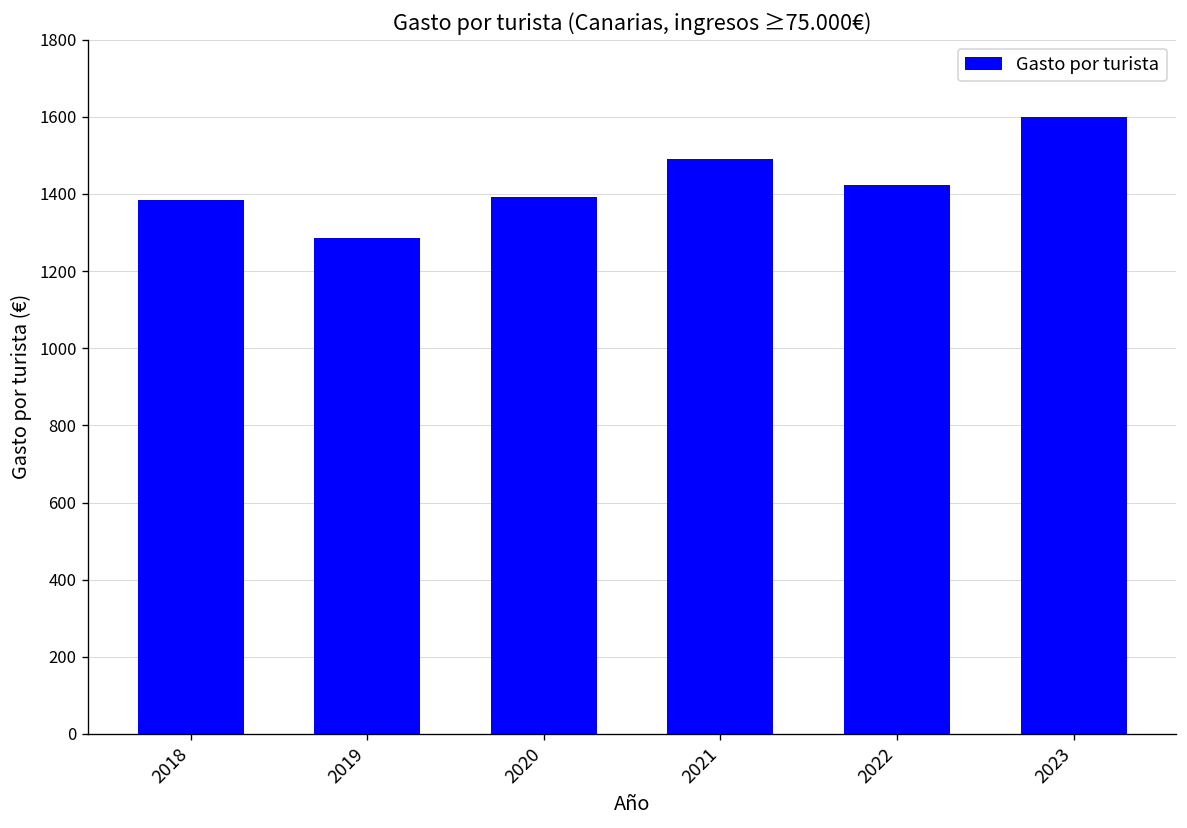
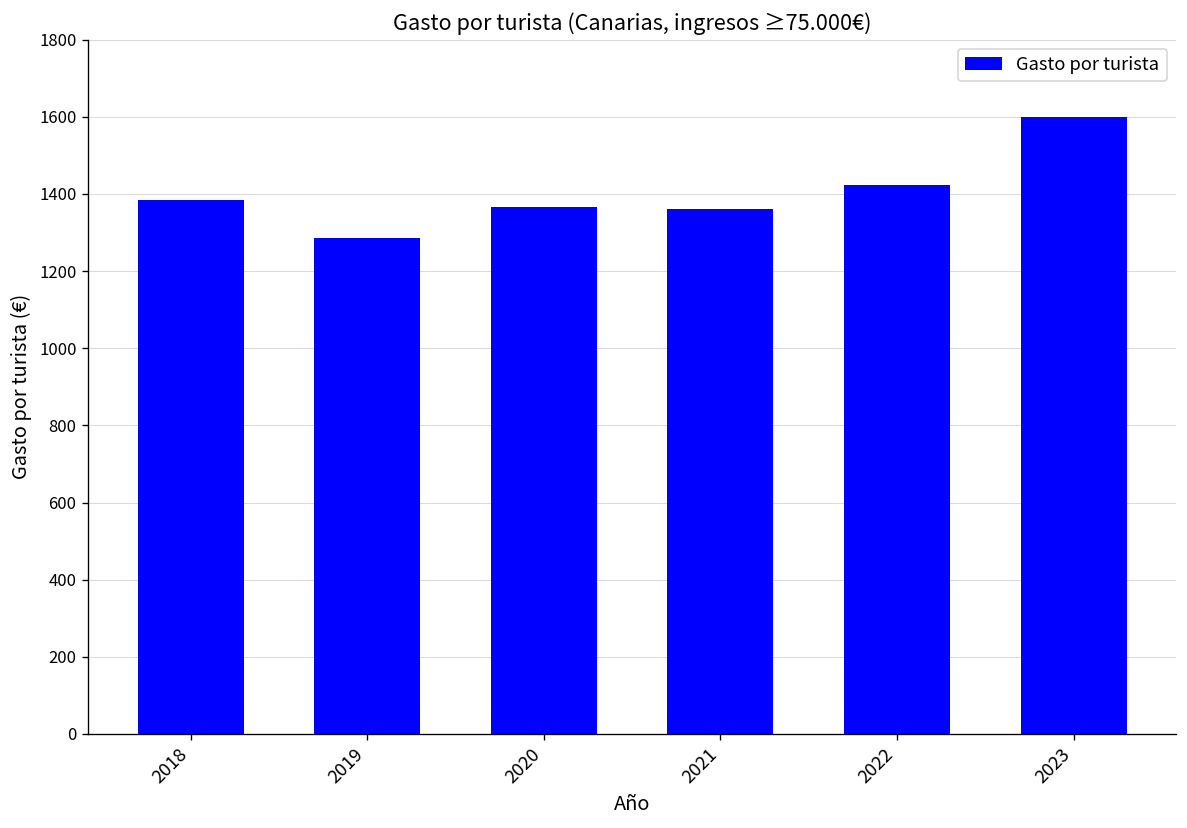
2020: 1390 -> 1370
2021: 1490 -> 1360
